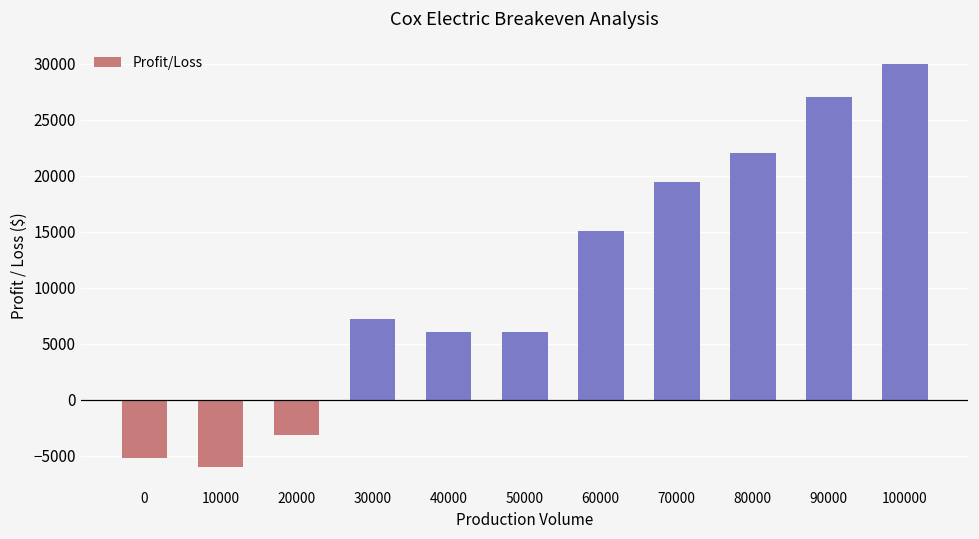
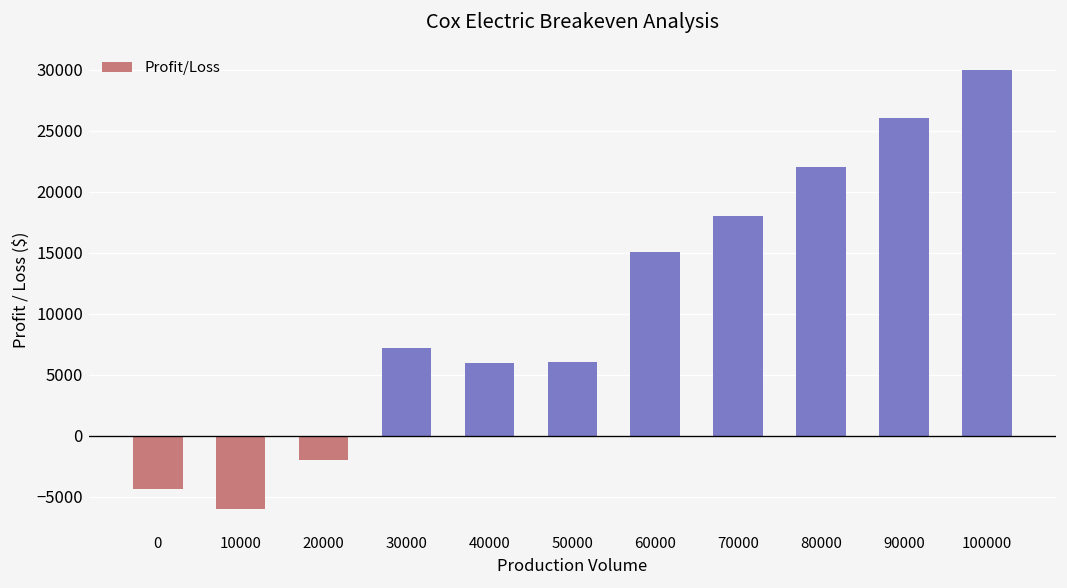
0: -5200 -> -4400
20000: -3200 -> -2000
70000: 19400 -> 18000
90000: 27100 -> 26000
